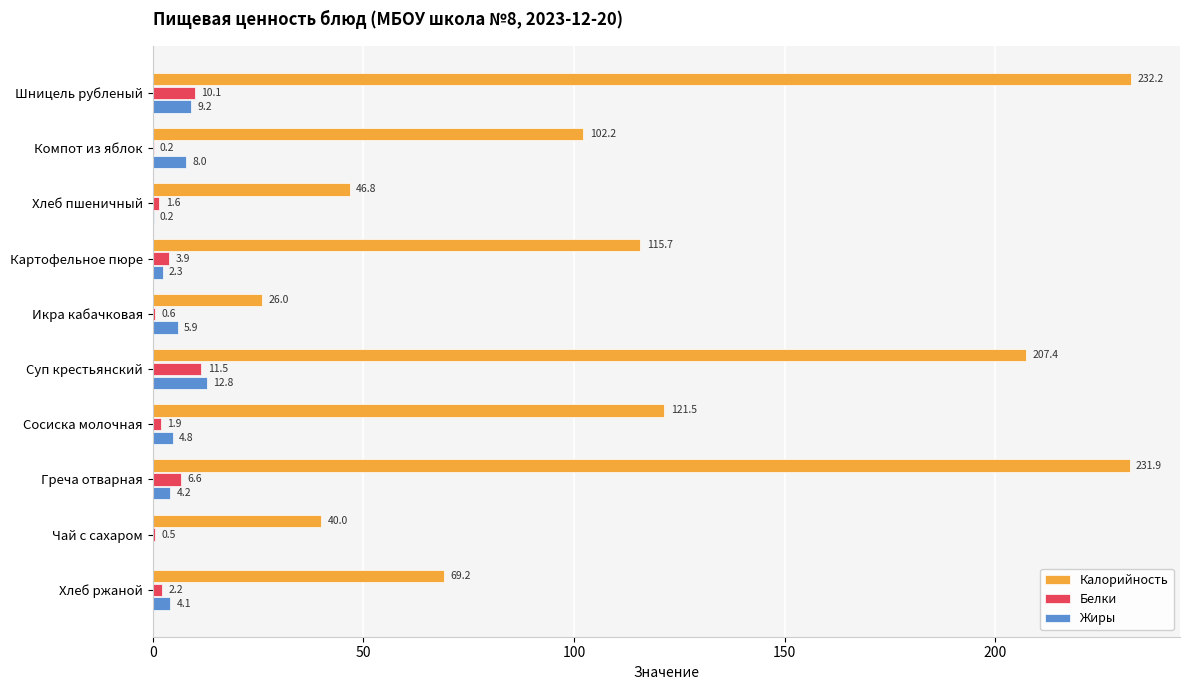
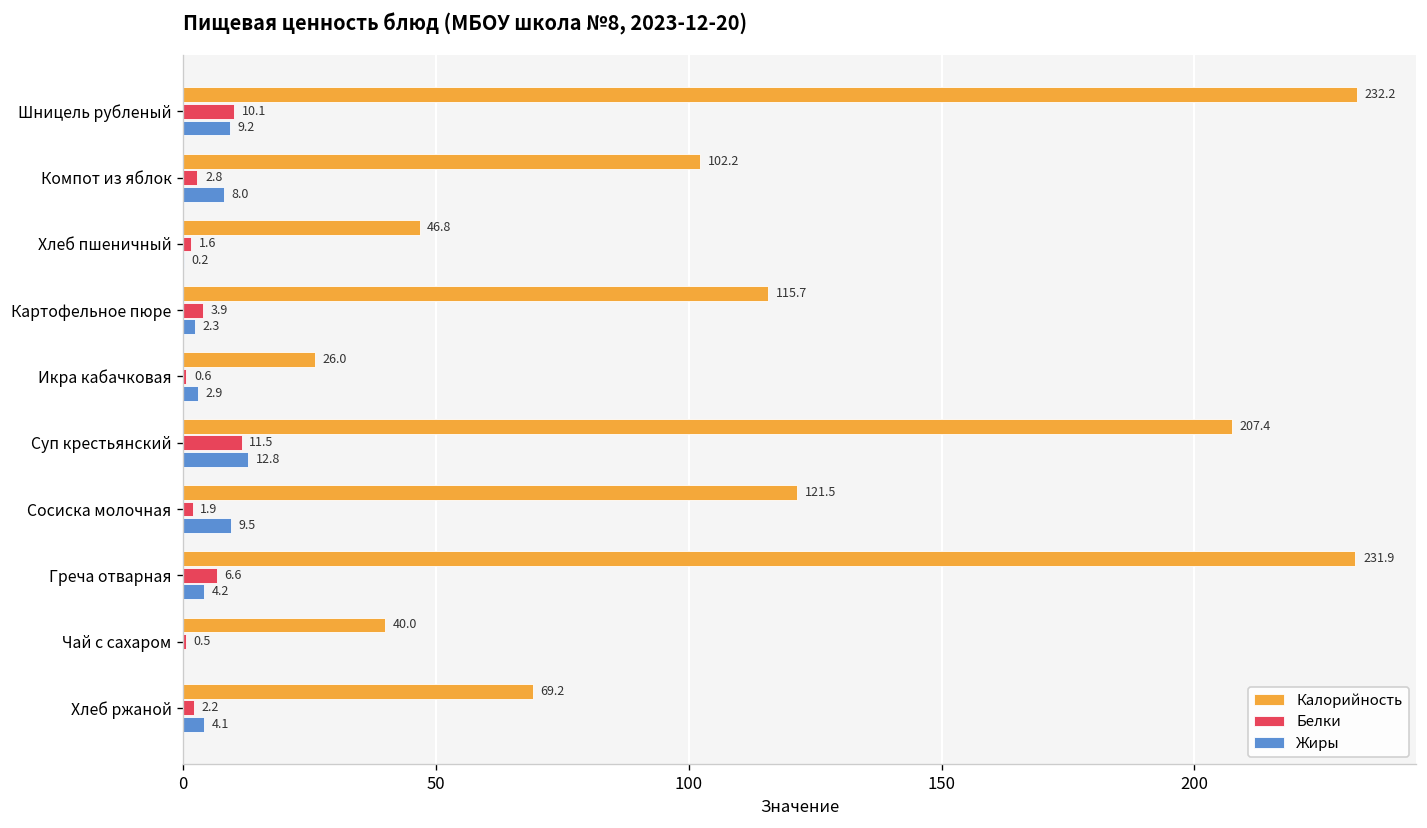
Белки, Компот из яблок: 0.2 -> 2.8
Жиры, Икра кабачковая: 5.9 -> 2.9
Жиры, Сосиска молочная: 4.8 -> 9.5
